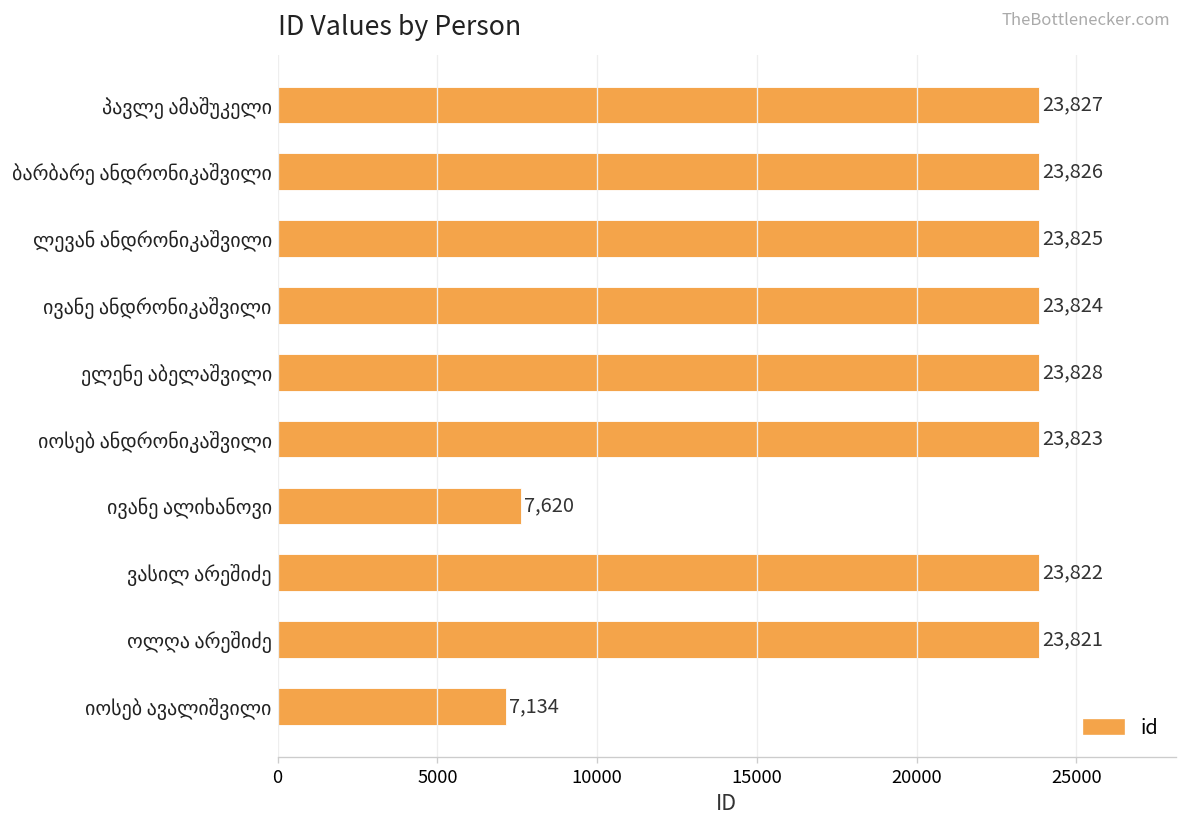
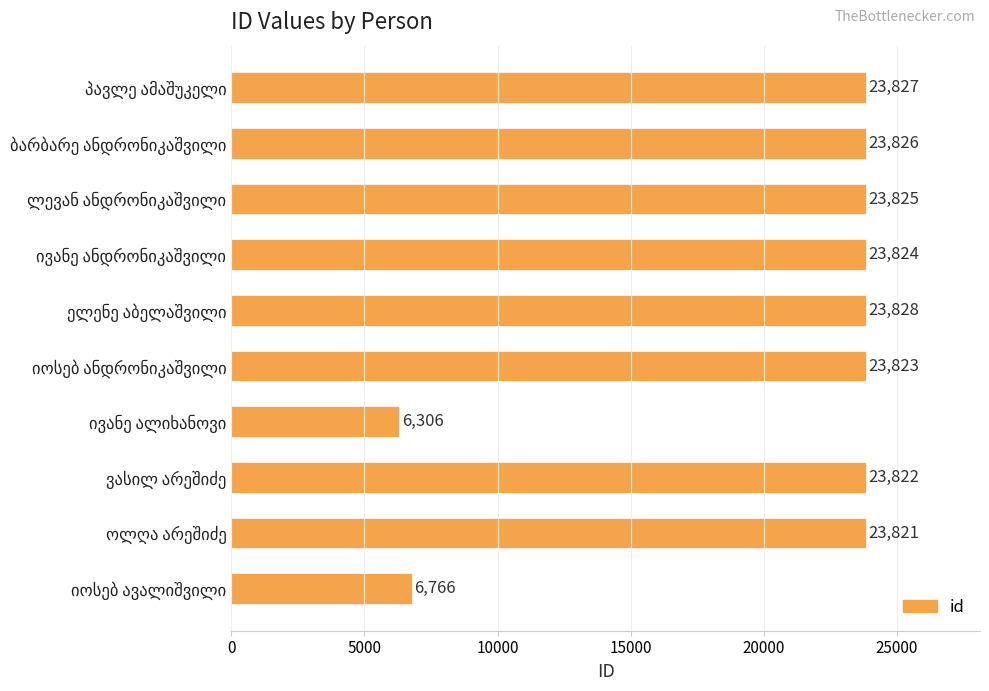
ივანე ალიხანოვი: 7,620 -> 6,306
იოსებ ავალიშვილი: 7,134 -> 6,766
